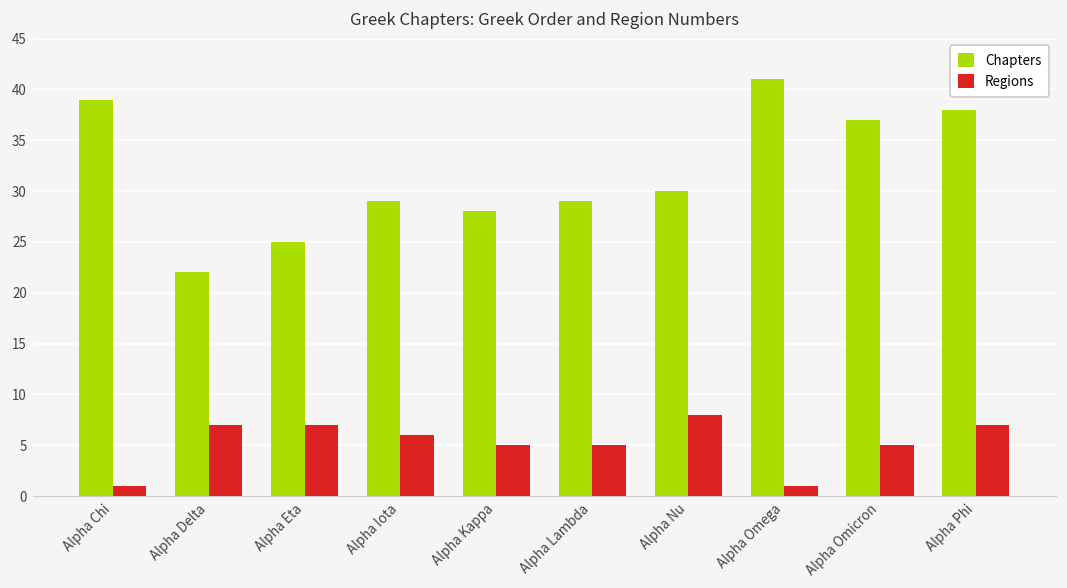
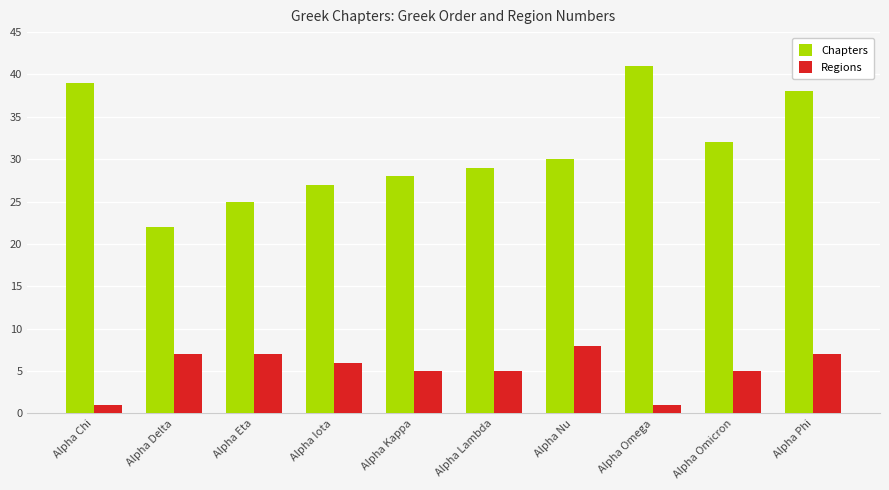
Chapters, Alpha Iota: 29 -> 27
Chapters, Alpha Omicron: 37 -> 32
